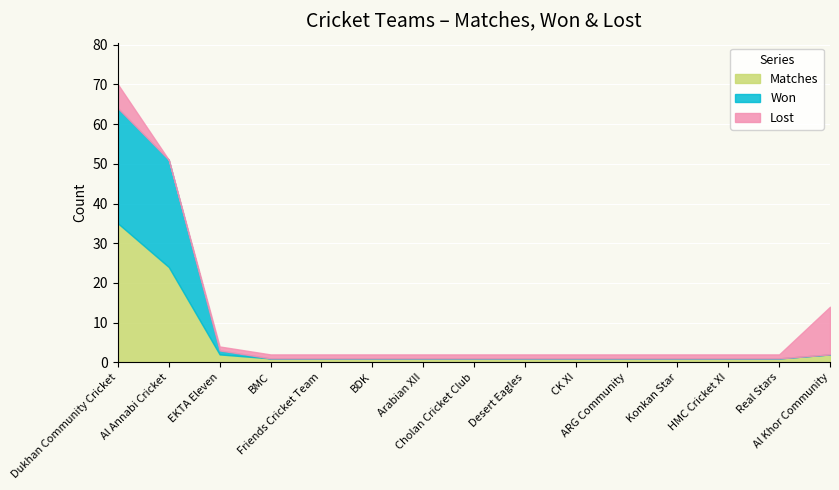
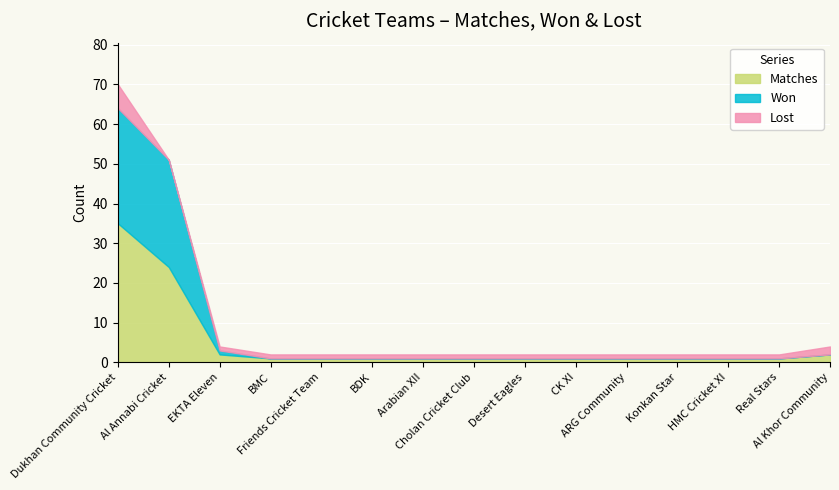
Lost, Al Khor Community: 12 -> 2
